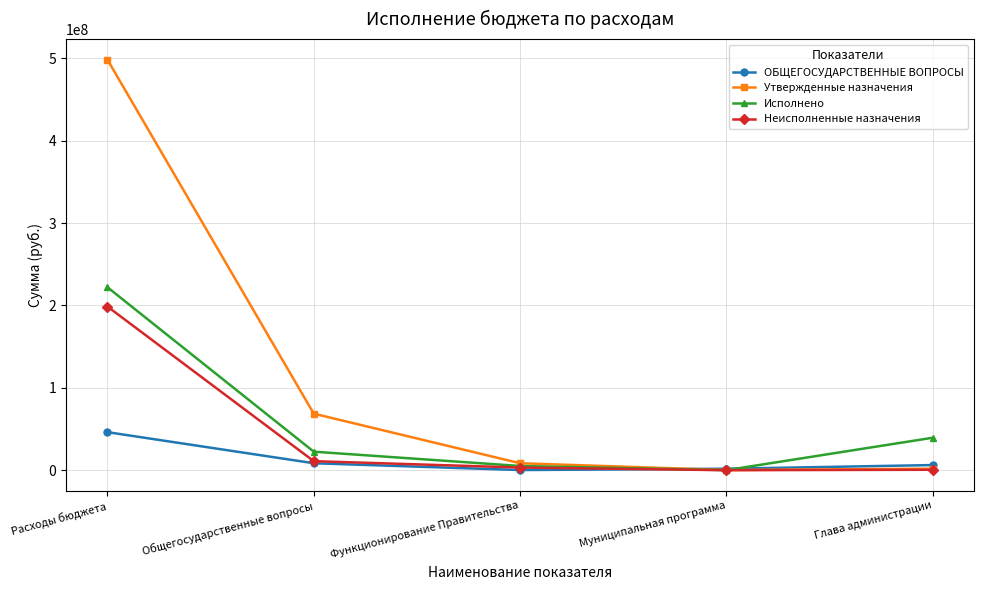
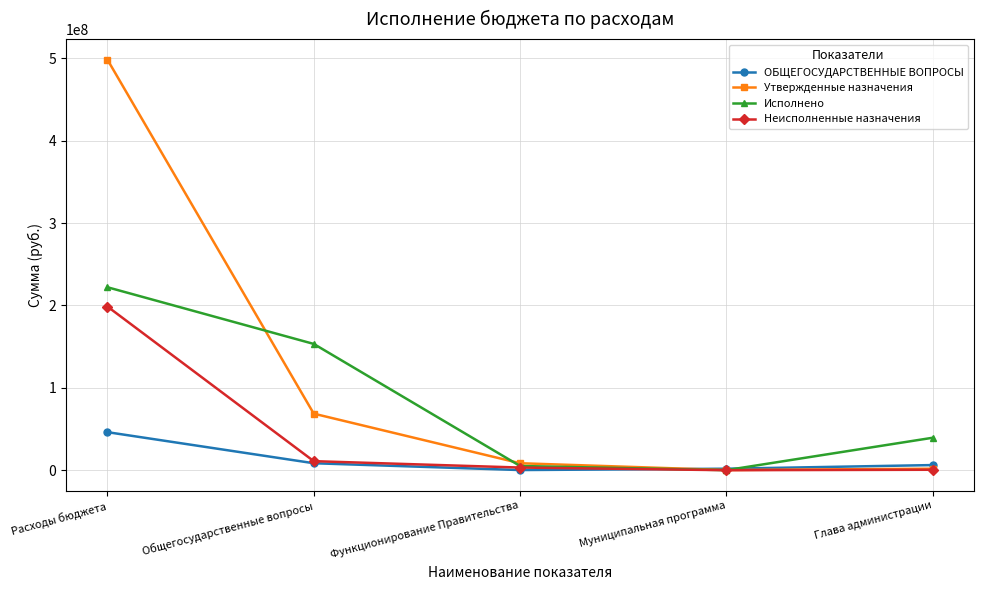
Исполнено, Общегосударственные вопросы: 20000000 -> 150000000
